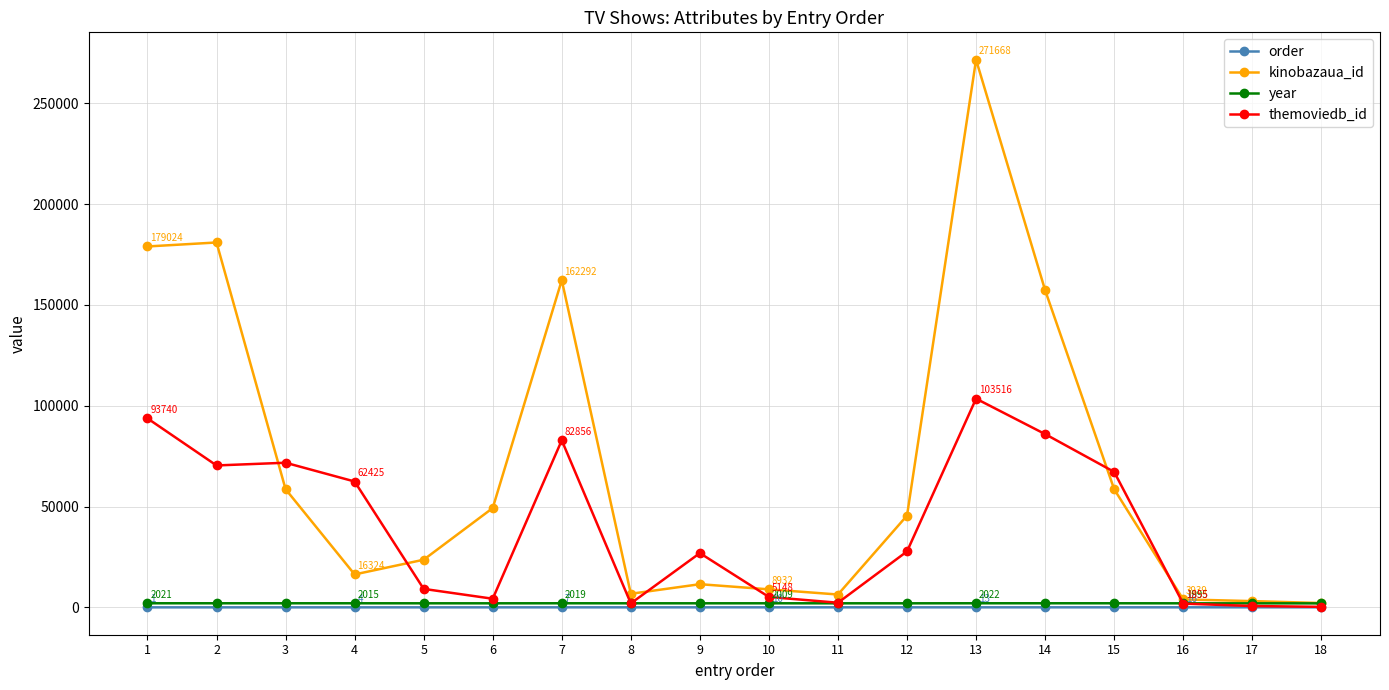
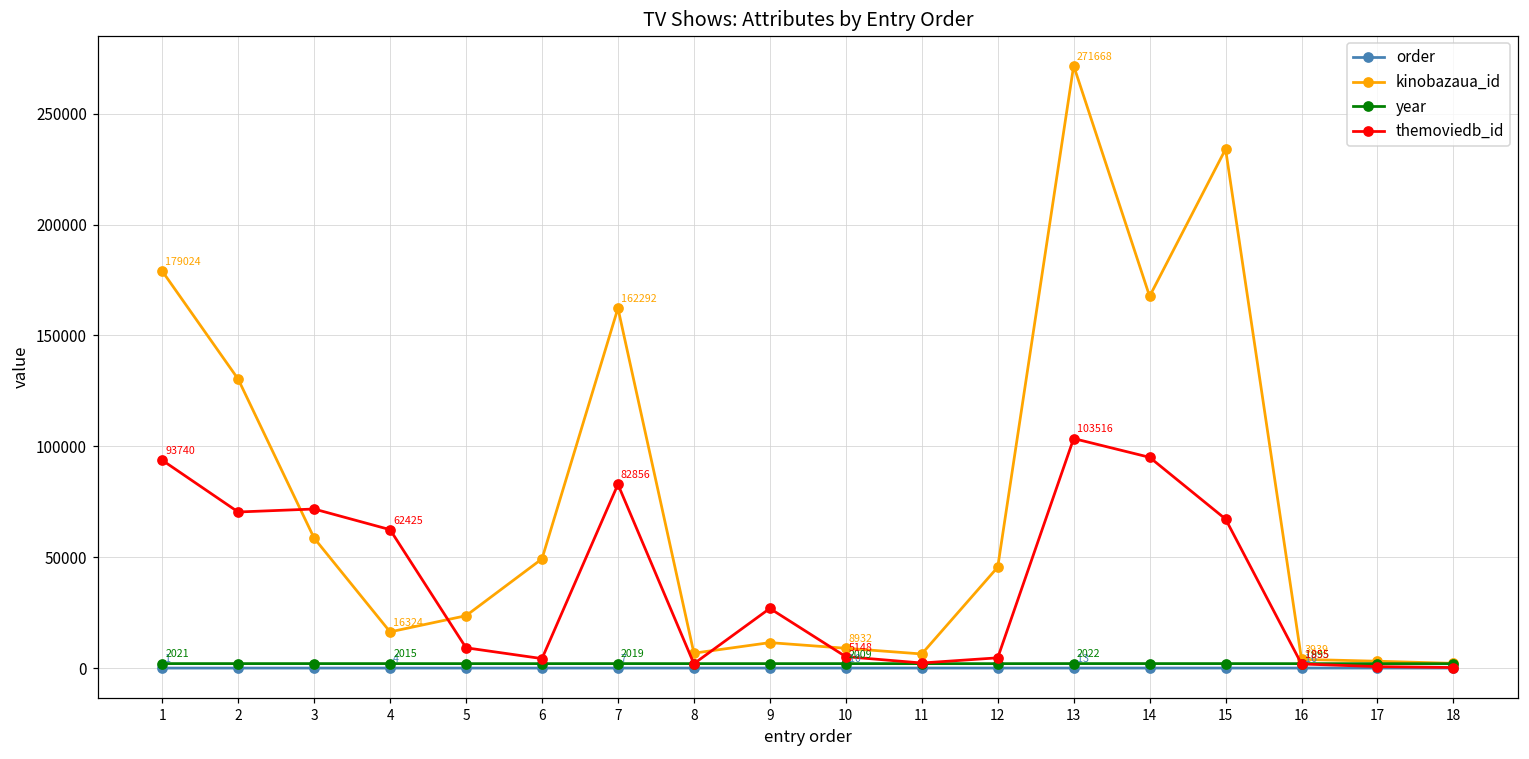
kinobazaua_id, 2: 181000 -> 130000
themoviedb_id, 12: 28000 -> 5000
kinobazaua_id, 14: 157000 -> 168000
themoviedb_id, 14: 86000 -> 95000
kinobazaua_id, 15: 59000 -> 234000
